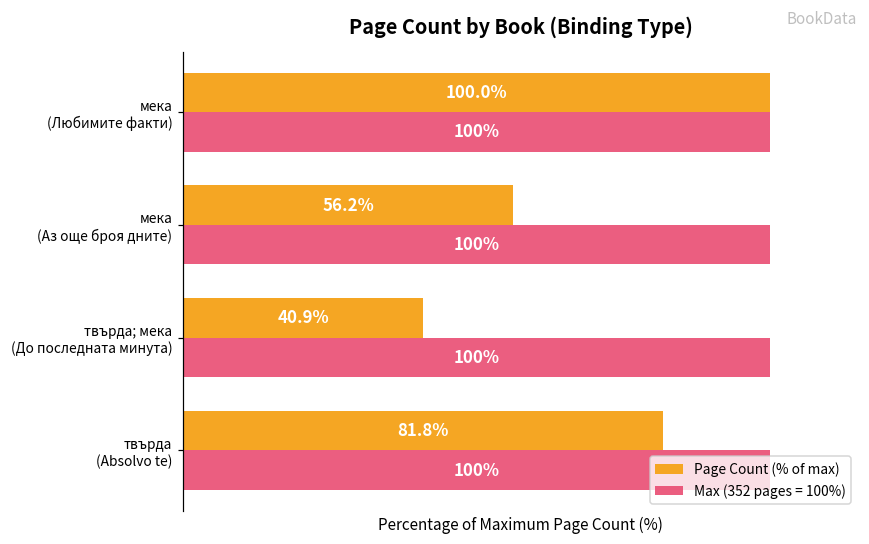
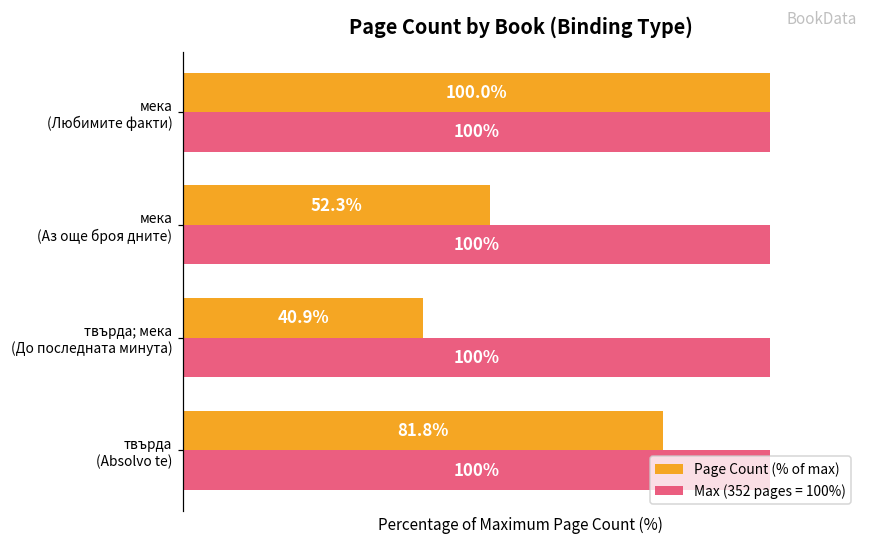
Page Count (% of max), мека (Аз още броя дните): 56.2% -> 52.3%
